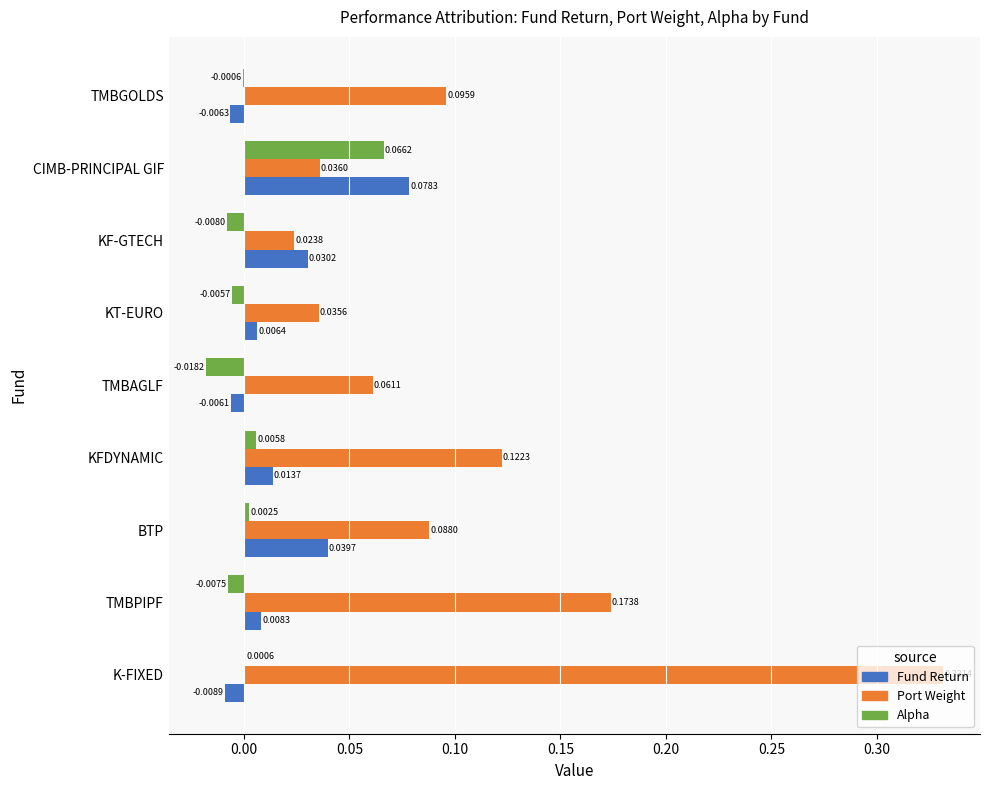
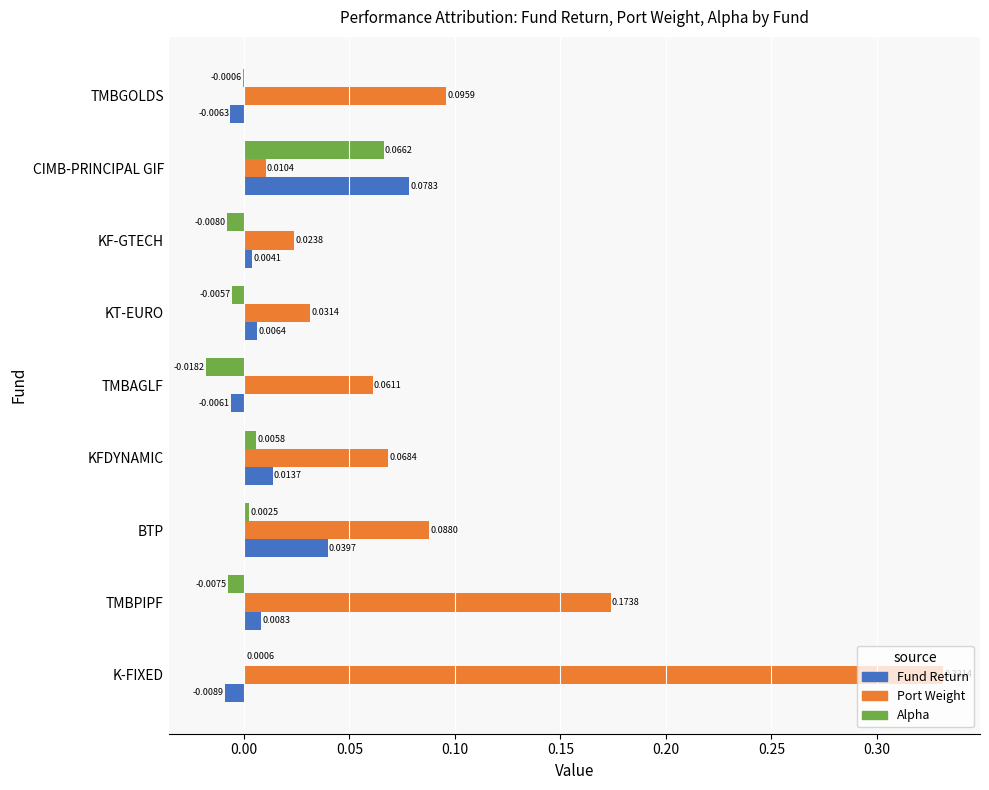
Port Weight, CIMB-PRINCIPAL GIF: 0.0360 -> 0.0104
Fund Return, KF-GTECH: 0.0302 -> 0.0041
Port Weight, KT-EURO: 0.0356 -> 0.0314
Port Weight, KFDYNAMIC: 0.1223 -> 0.0684
